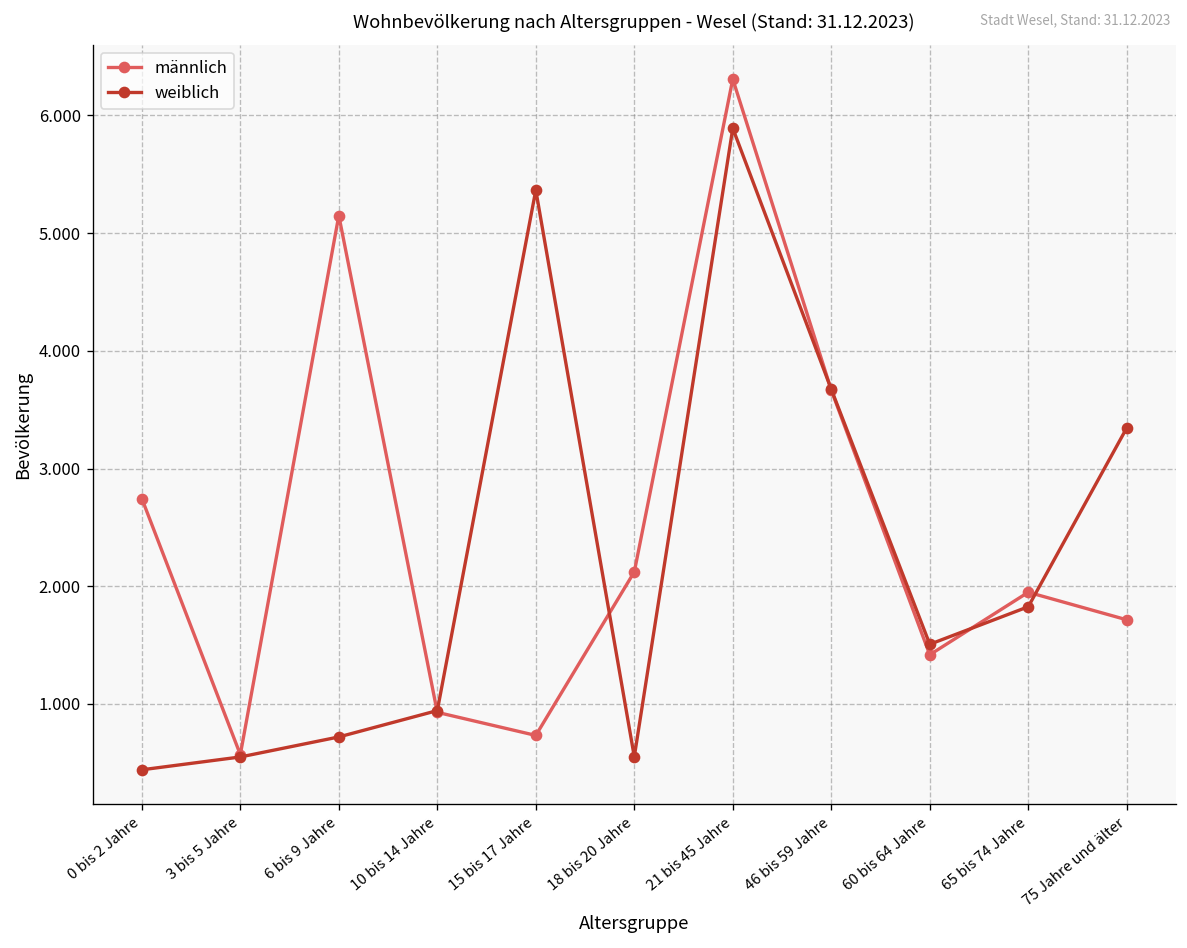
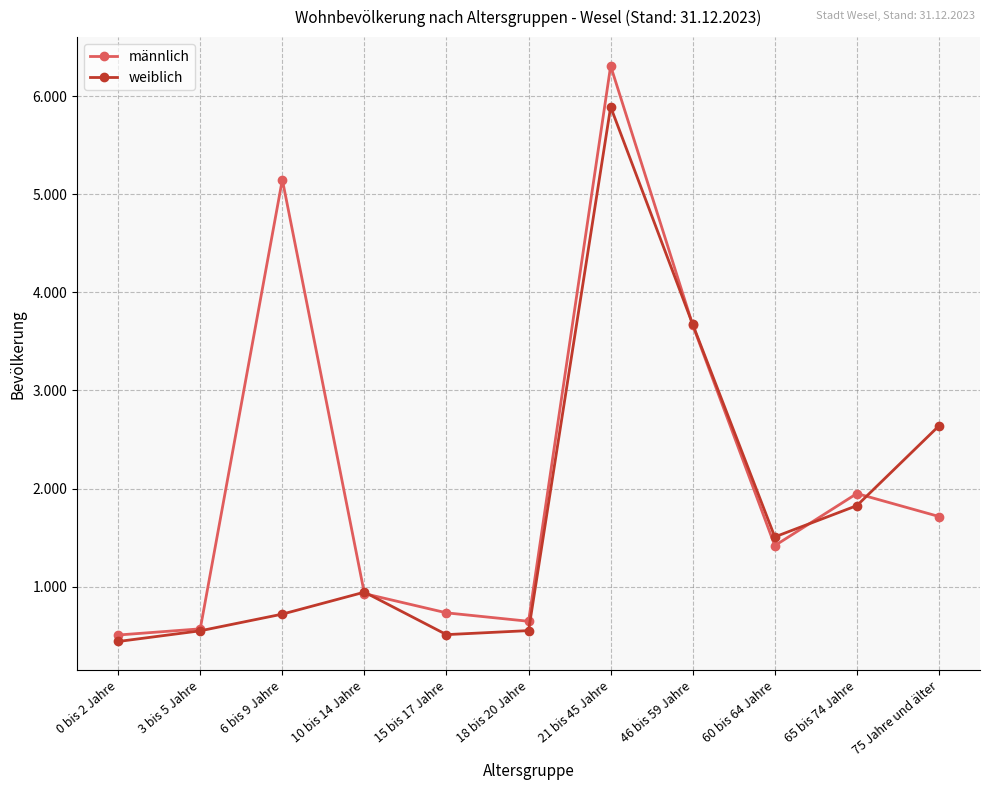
männlich, 0 bis 2 Jahre: 2.7 -> 0.5
weiblich, 15 bis 17 Jahre: 5.4 -> 0.5
männlich, 18 bis 20 Jahre: 2.1 -> 0.6
weiblich, 75 Jahre und älter: 3.3 -> 2.6
